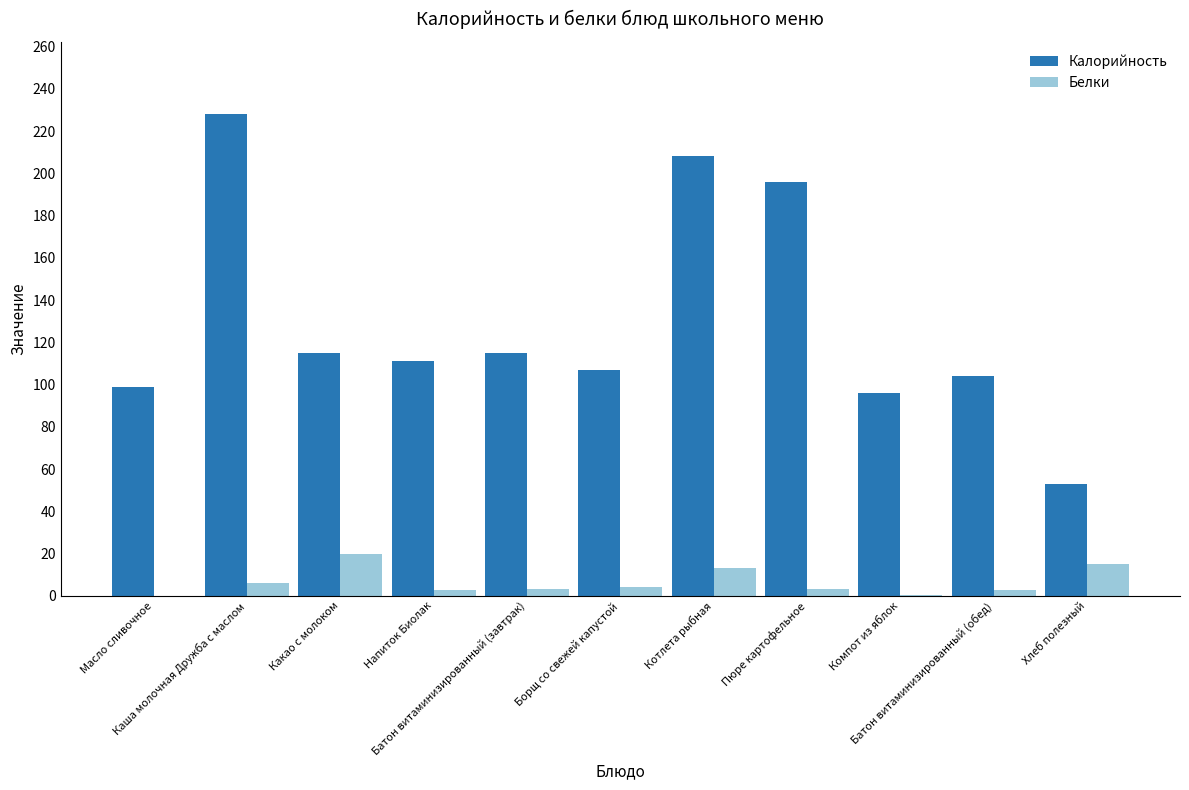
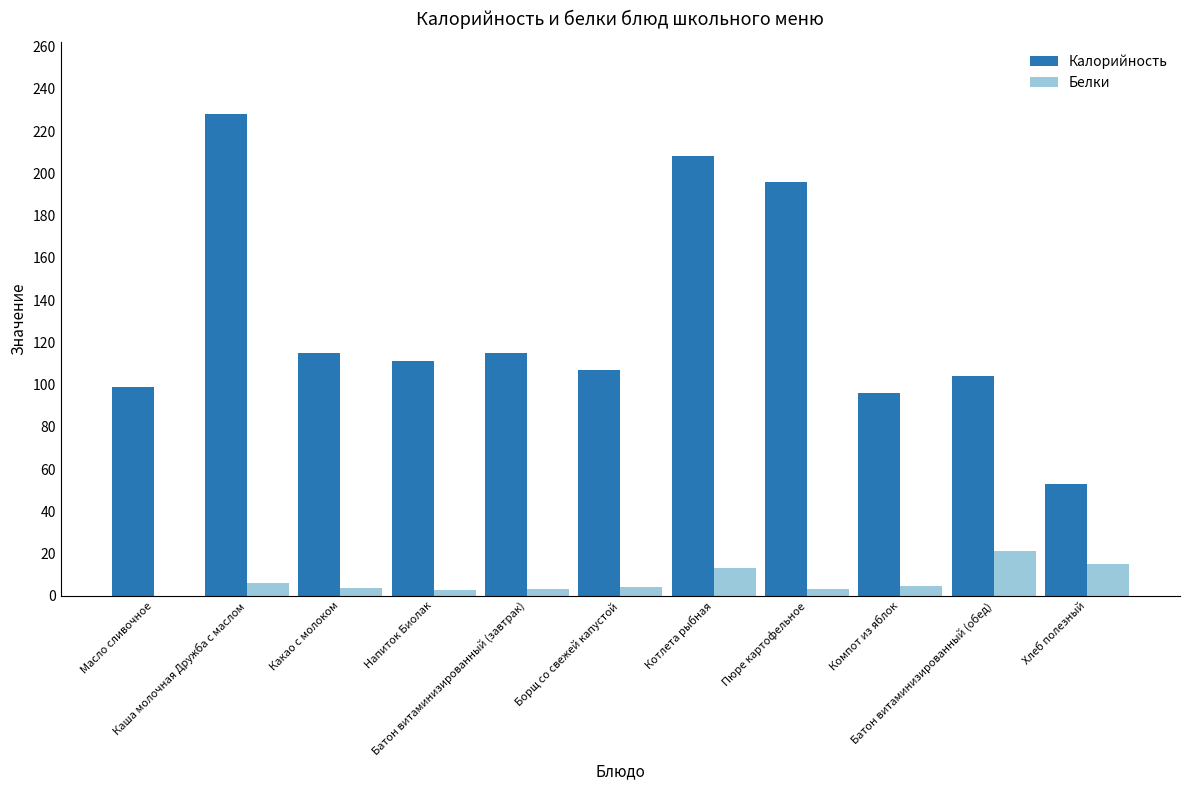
Белки, Какао с молоком: 20 -> 4
Белки, Компот из яблок: 0 -> 5
Белки, Батон витаминизированный (обед): 3 -> 21
